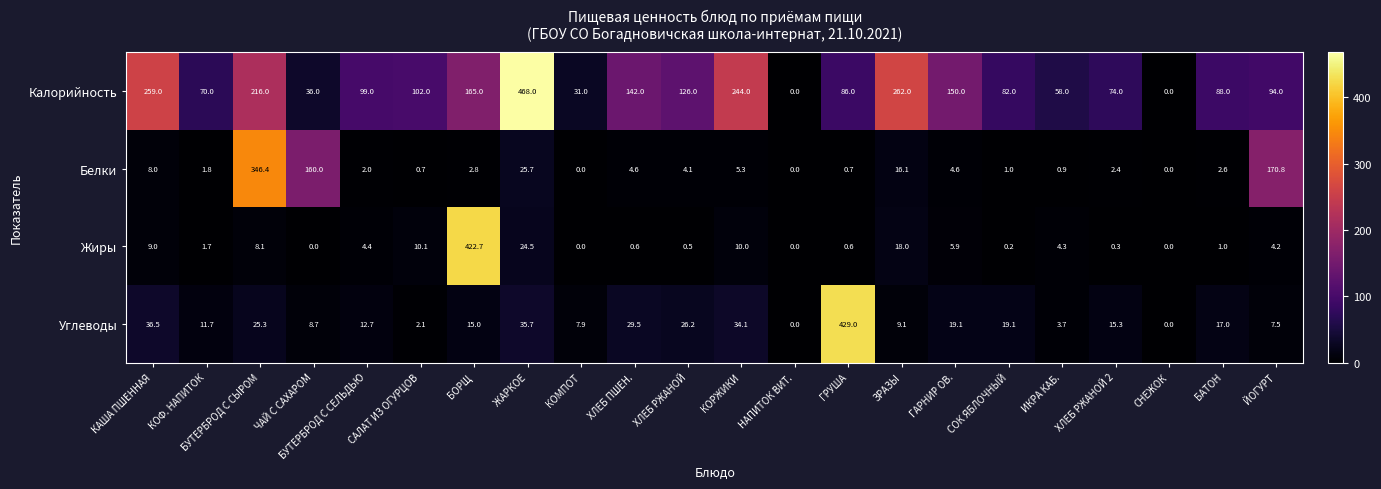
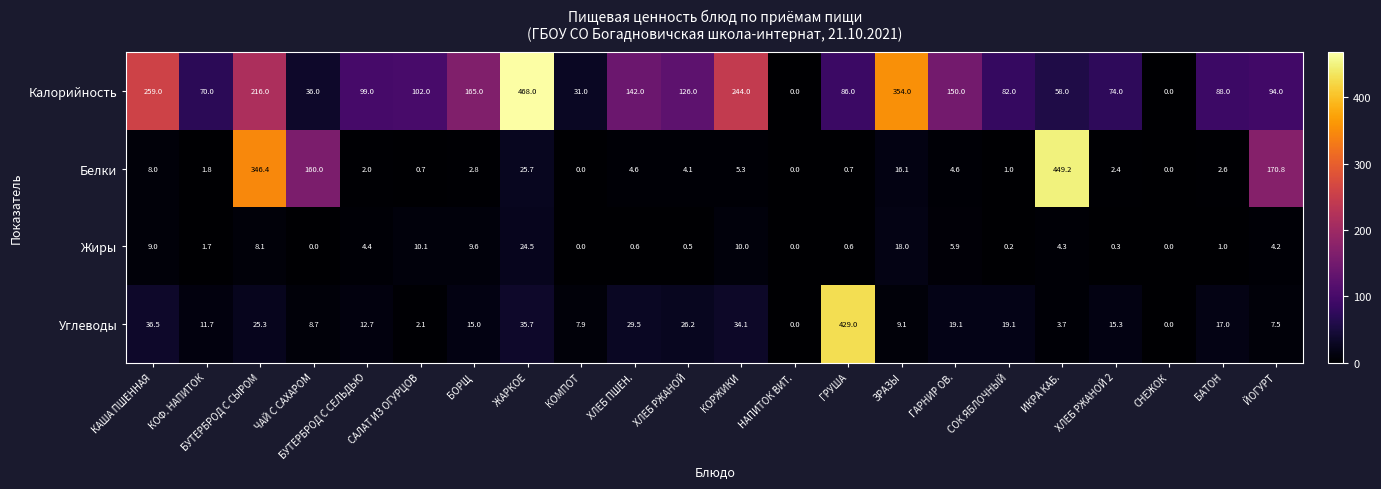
Калорийность, ЗРАЗЫ: 262.0 -> 354.0
Белки, ИКРА КАБ.: 0.9 -> 449.2
Жиры, БОРЩ: 422.7 -> 9.6
